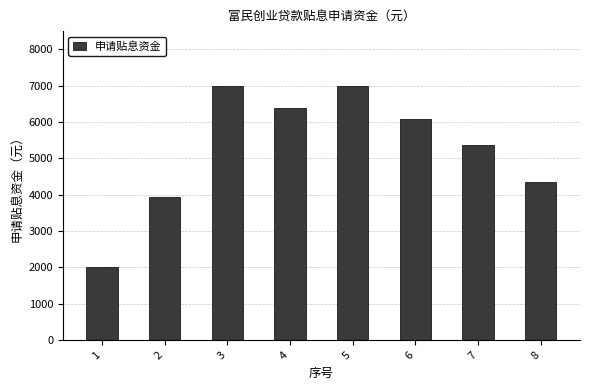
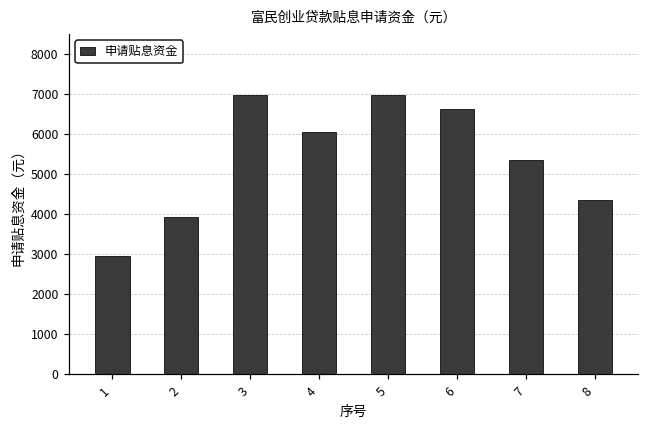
1: 2000 -> 3000
4: 6400 -> 6000
6: 6100 -> 6600
